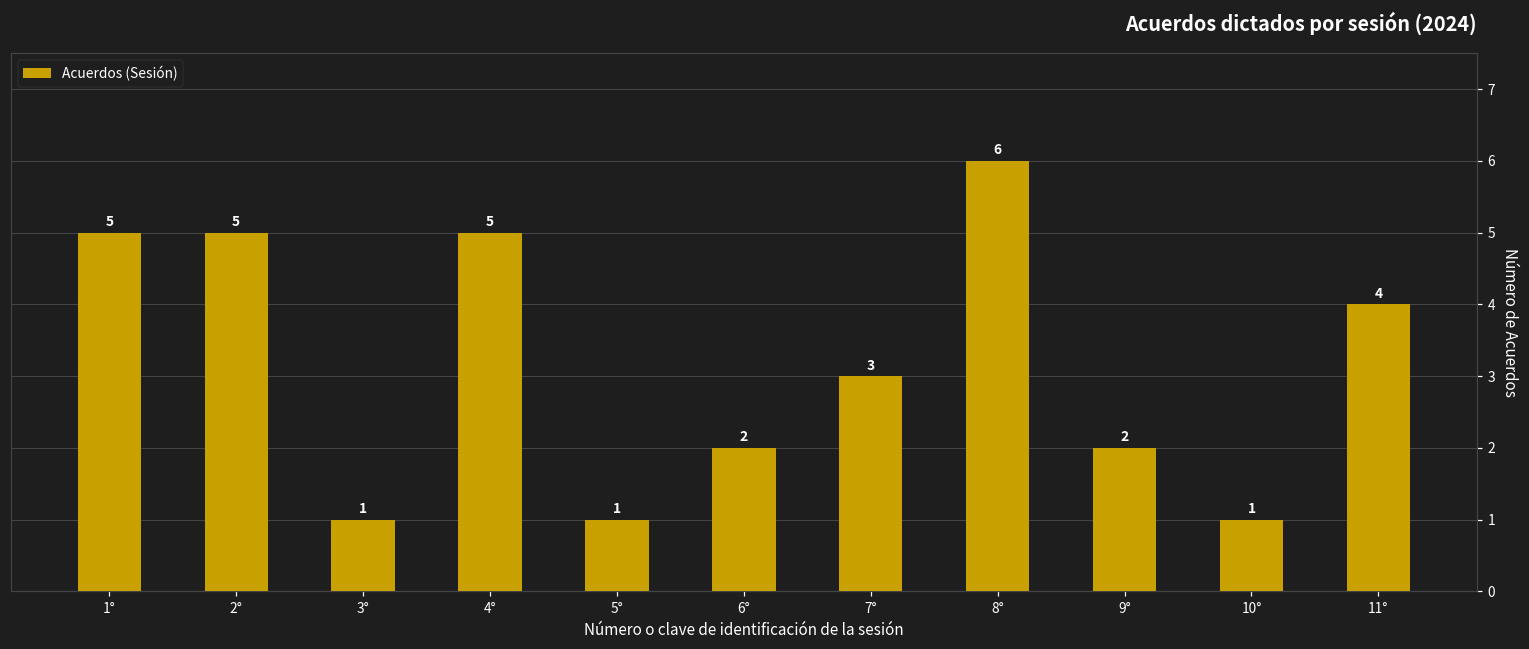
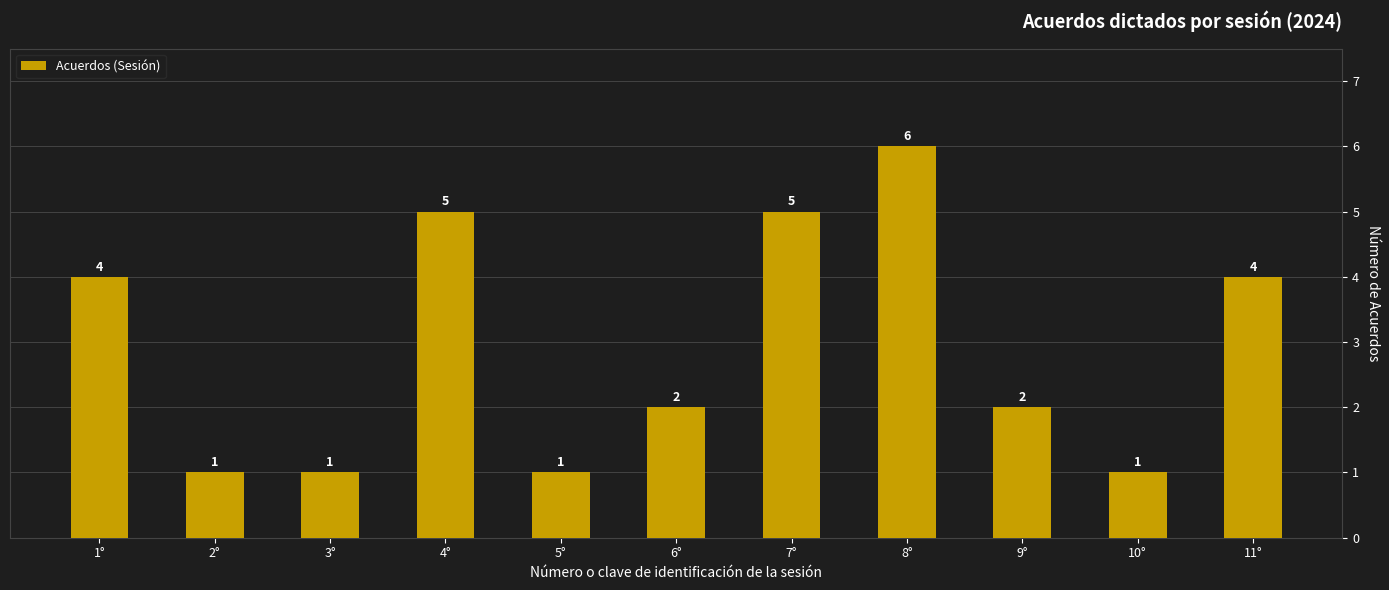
1°: 5 -> 4
2°: 5 -> 1
7°: 3 -> 5
